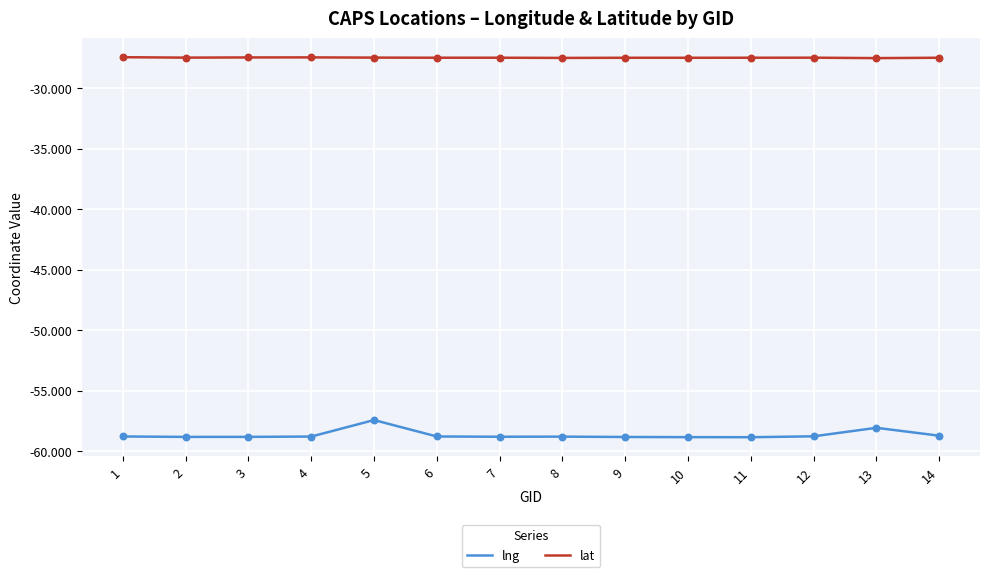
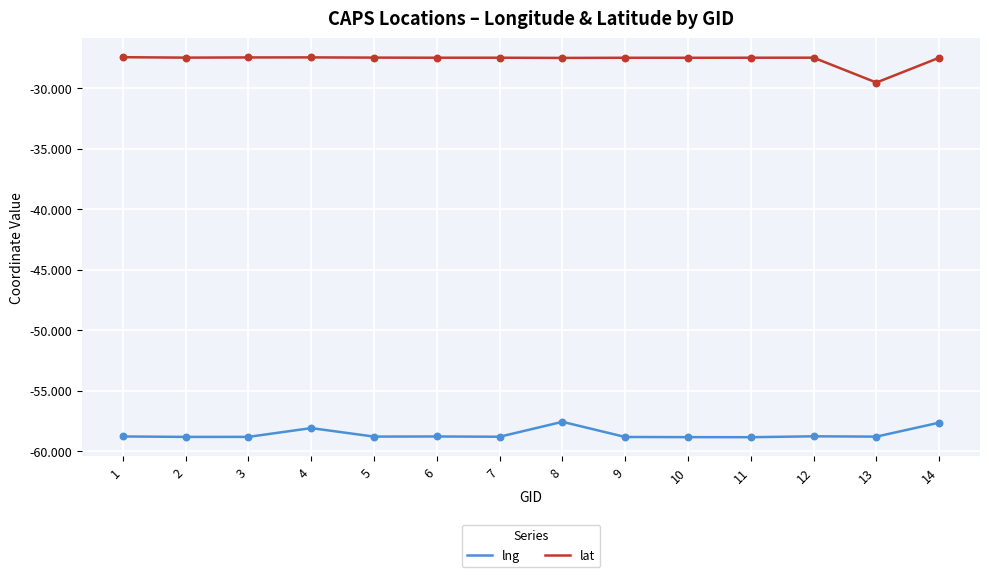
lng, 4: -58.8 -> -58.1
lng, 5: -57.4 -> -58.8
lng, 8: -58.8 -> -57.6
lng, 13: -58.1 -> -58.8
lat, 13: -27.5 -> -29.5
lng, 14: -58.7 -> -57.6
